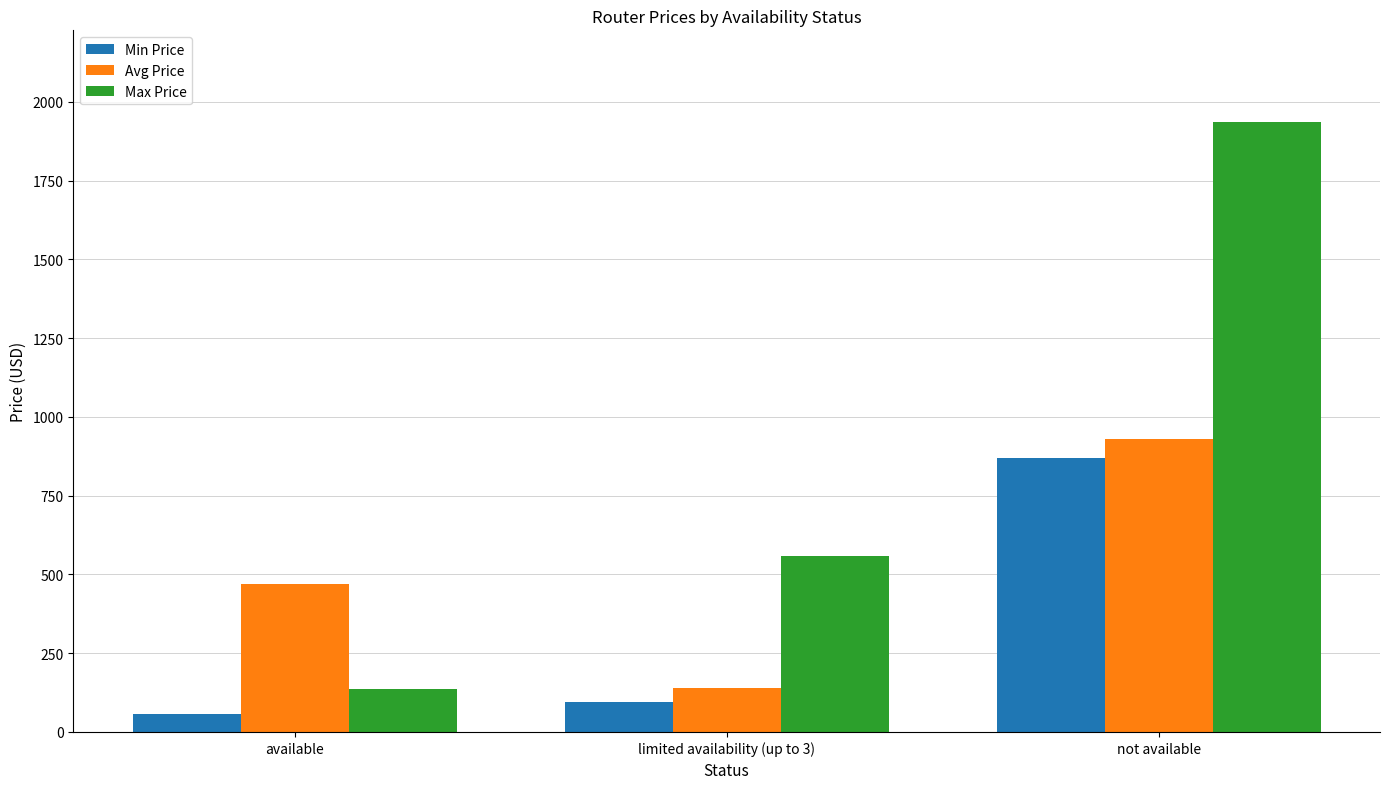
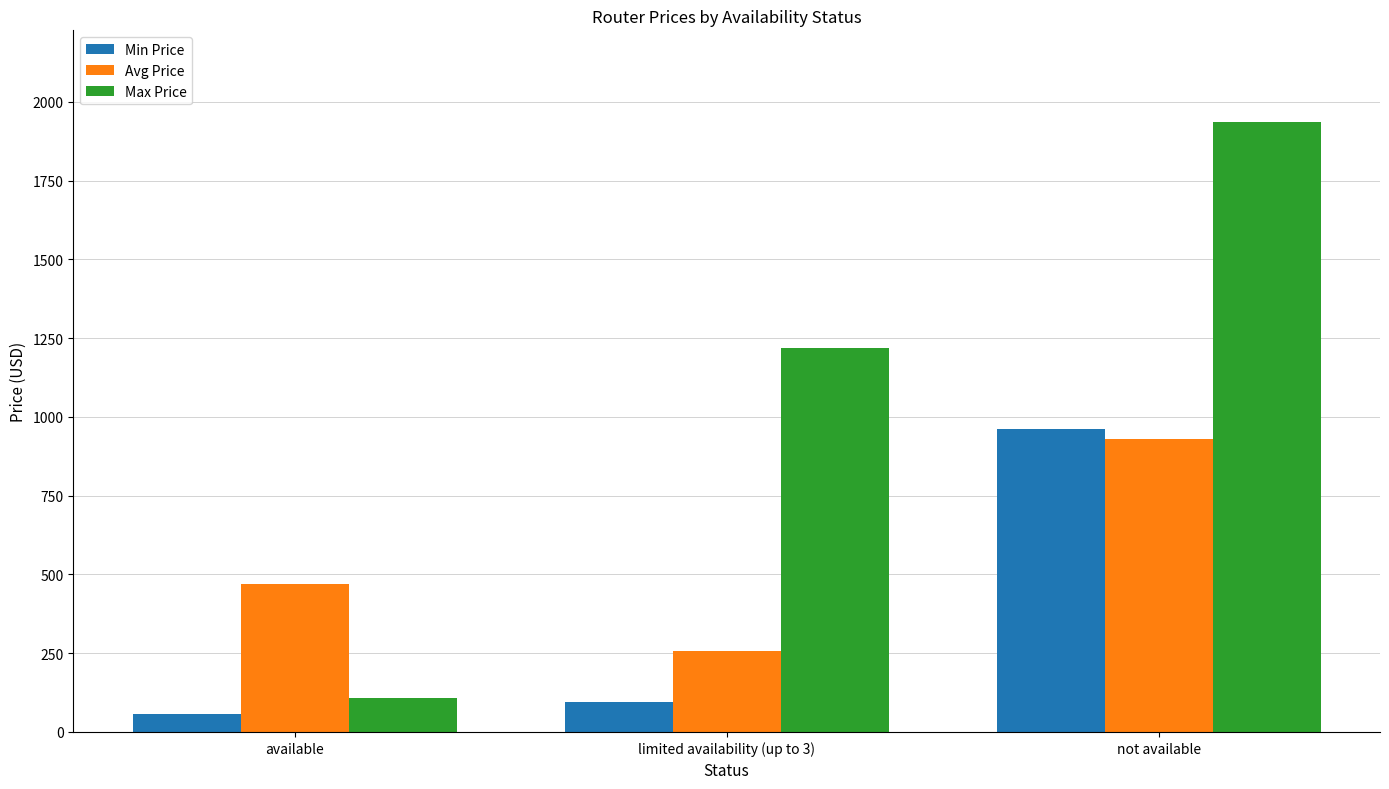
Max Price, available: 140 -> 110
Avg Price, limited availability (up to 3): 140 -> 260
Max Price, limited availability (up to 3): 560 -> 1220
Min Price, not available: 870 -> 960
